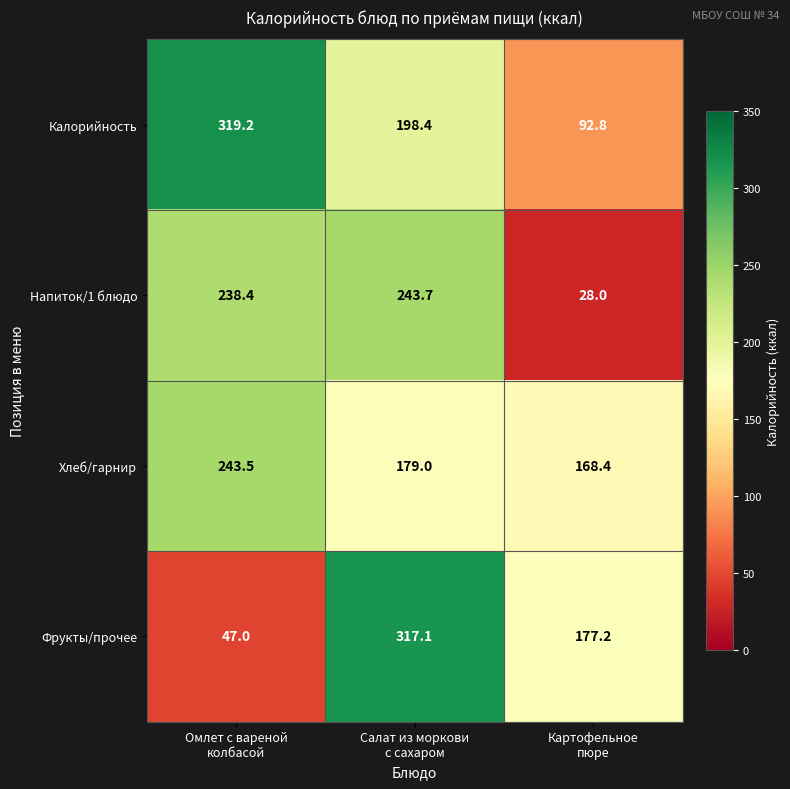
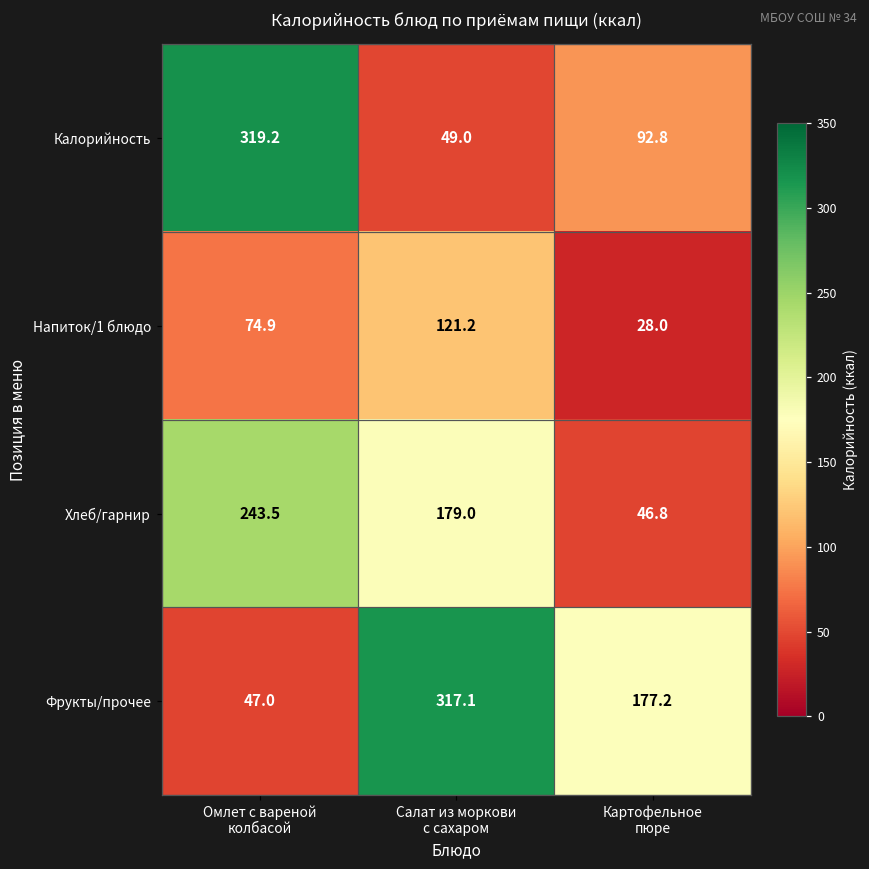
Калорийность, Салат из моркови с сахаром: 198.4 -> 49.0
Напиток/1 блюдо, Омлет с вареной колбасой: 238.4 -> 74.9
Напиток/1 блюдо, Салат из моркови с сахаром: 243.7 -> 121.2
Хлеб/гарнир, Картофельное пюре: 168.4 -> 46.8
